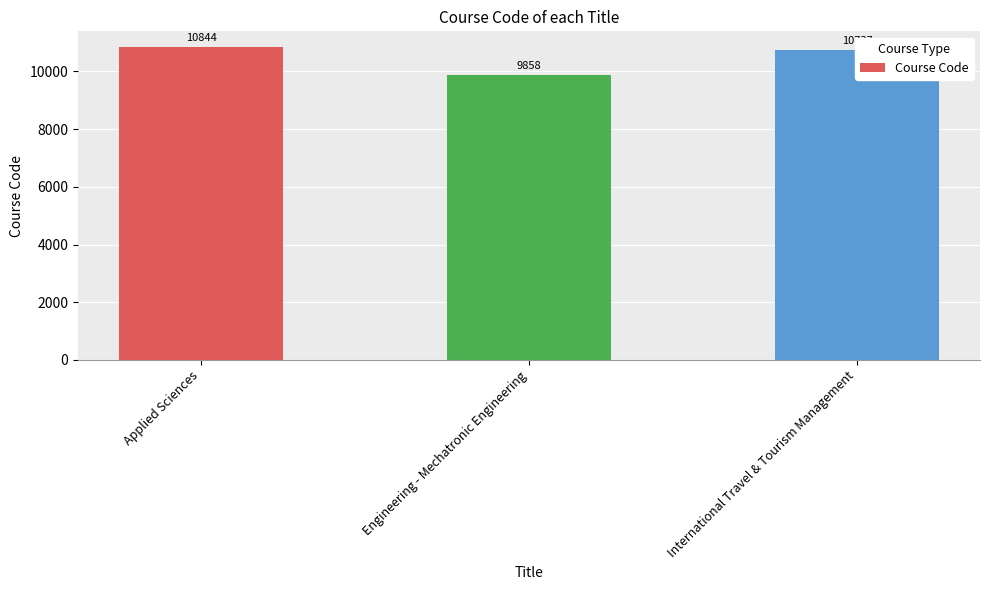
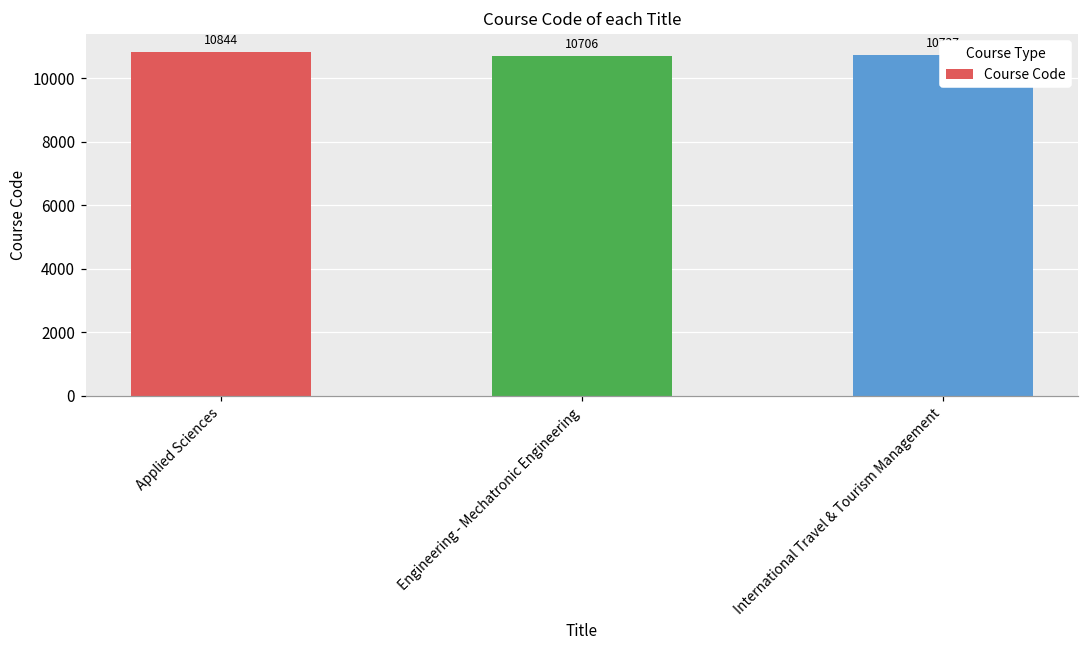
Engineering - Mechatronic Engineering: 9858 -> 10706
